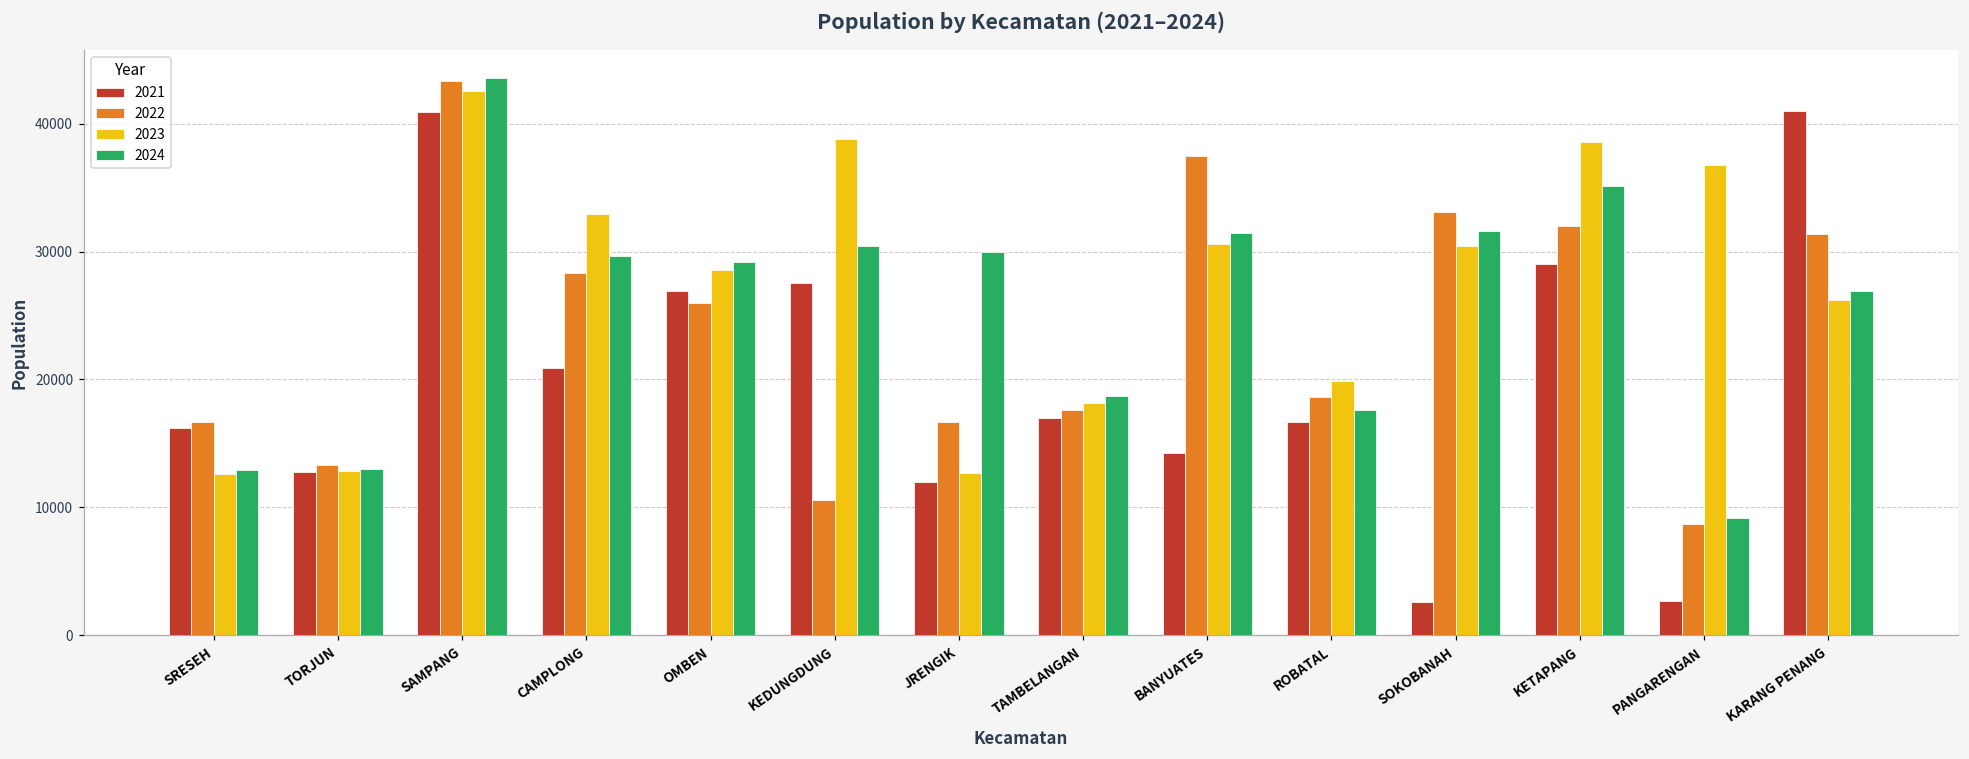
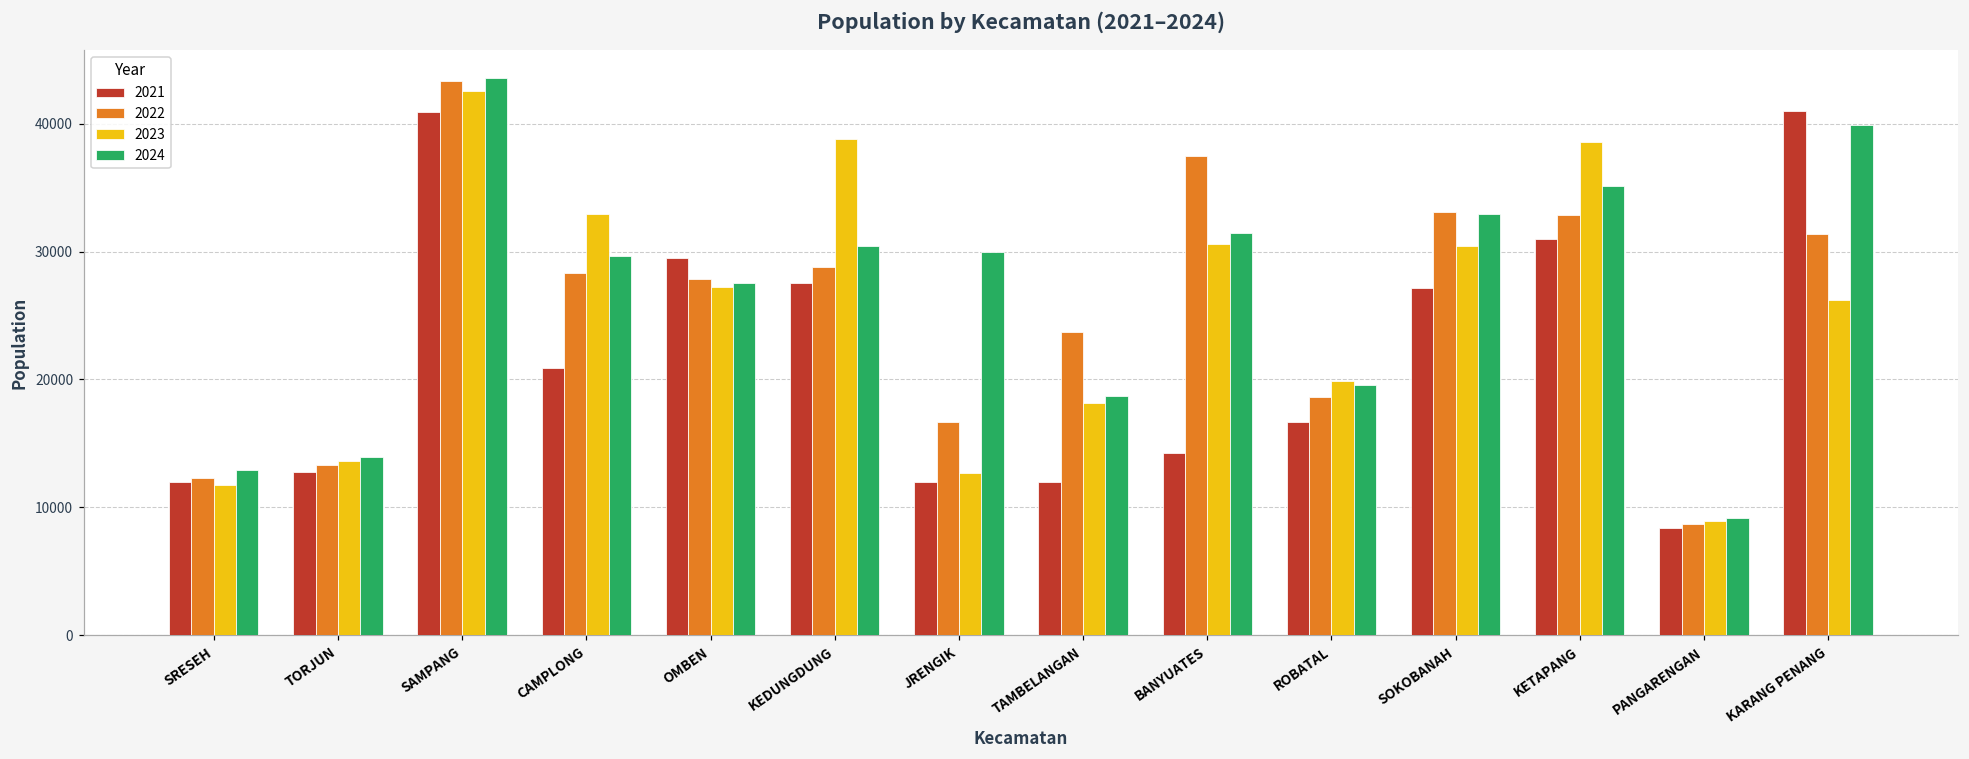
2021, SRESEH: 16200 -> 12000
2022, SRESEH: 16700 -> 12300
2023, SRESEH: 12600 -> 11800
2023, TORJUN: 12800 -> 13600
2024, TORJUN: 13000 -> 13900
2021, OMBEN: 26900 -> 29500
2022, OMBEN: 26000 -> 27900
2023, OMBEN: 28500 -> 27200
2024, OMBEN: 29200 -> 27500
2022, KEDUNGDUNG: 10600 -> 28800
2021, TAMBELANGAN: 16900 -> 12000
2022, TAMBELANGAN: 17600 -> 23700
2024, ROBATAL: 17600 -> 19600
2021, SOKOBANAH: 2600 -> 27200
2024, SOKOBANAH: 31600 -> 33000
2021, KETAPANG: 29000 -> 31000
2022, KETAPANG: 32000 -> 32800
2021, PANGARENGAN: 2600 -> 8300
2023, PANGARENGAN: 36800 -> 8900
2024, KARANG PENANG: 27000 -> 39900
